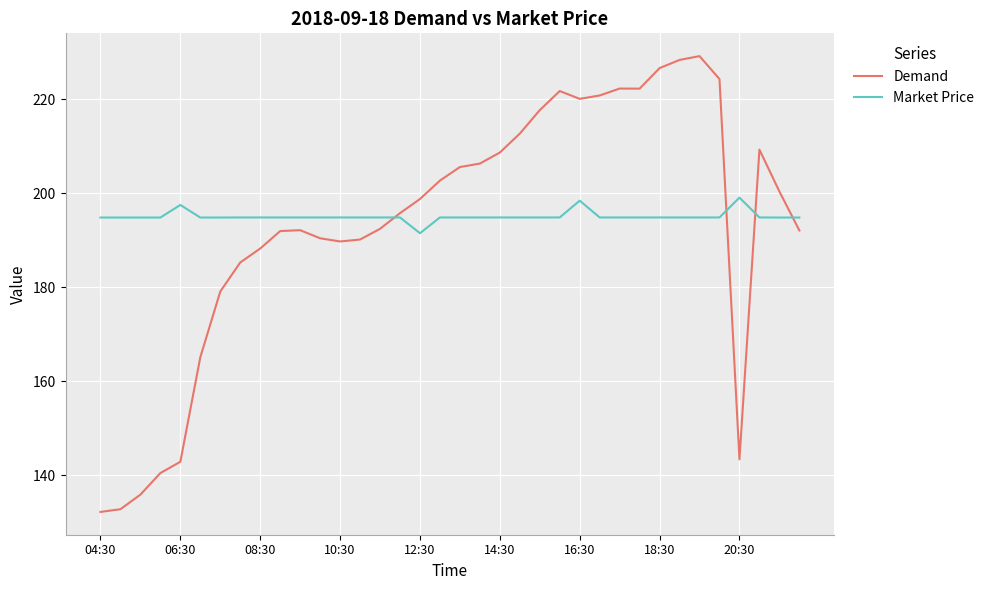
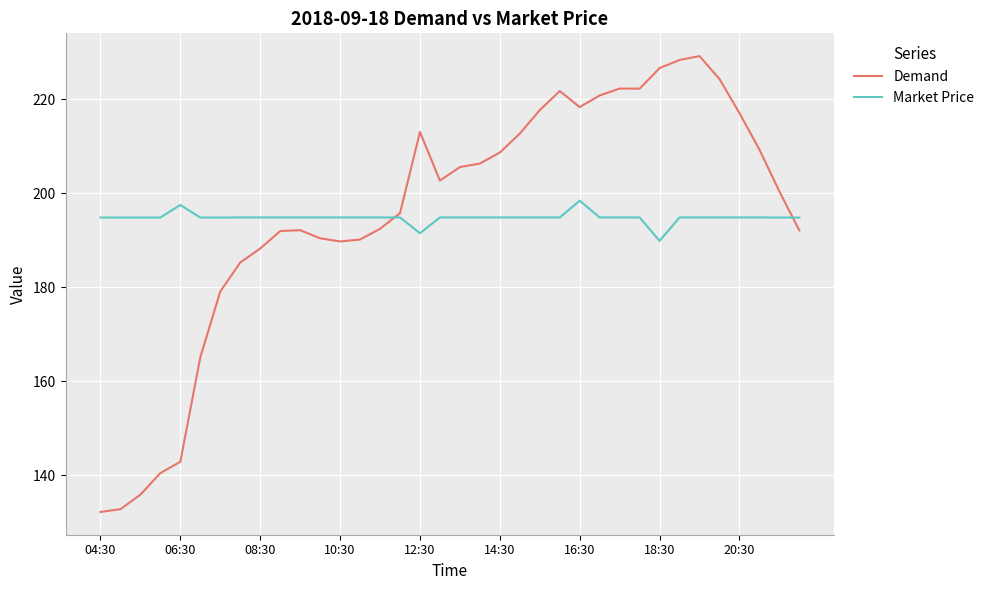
Demand, 12:30: 199 -> 213
Demand, 16:30: 220 -> 218
Market Price, 18:30: 195 -> 190
Demand, 20:30: 143 -> 217
Market Price, 20:30: 199 -> 195
